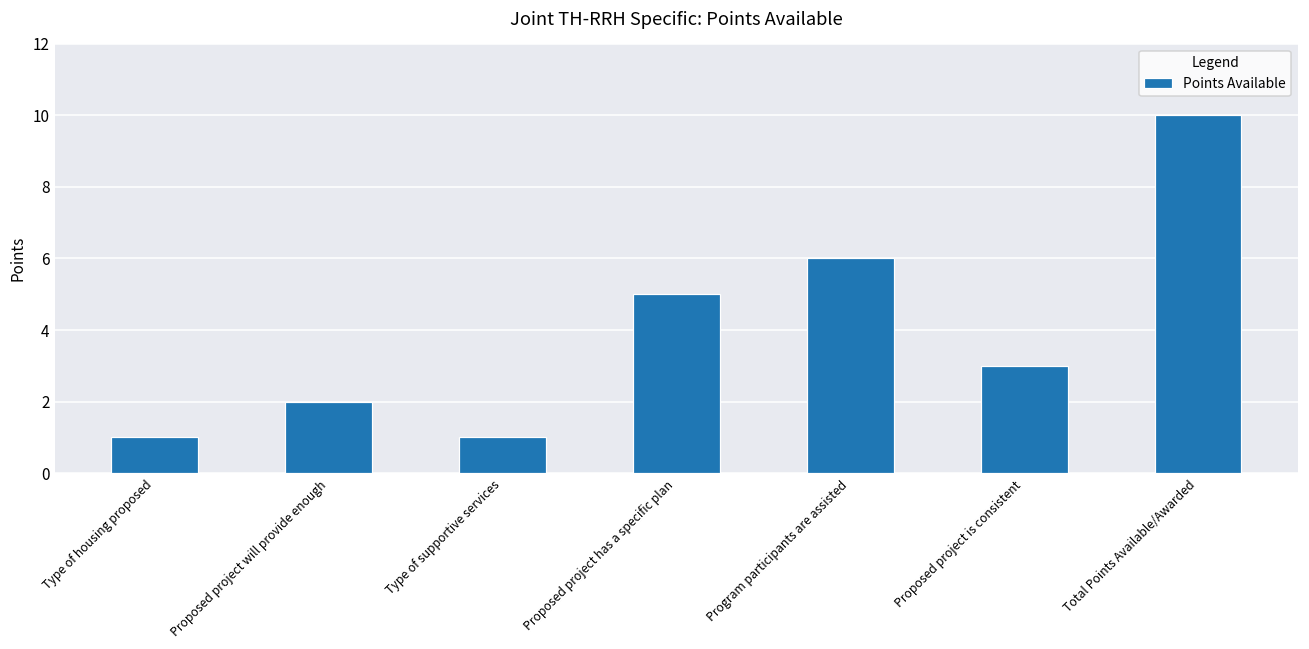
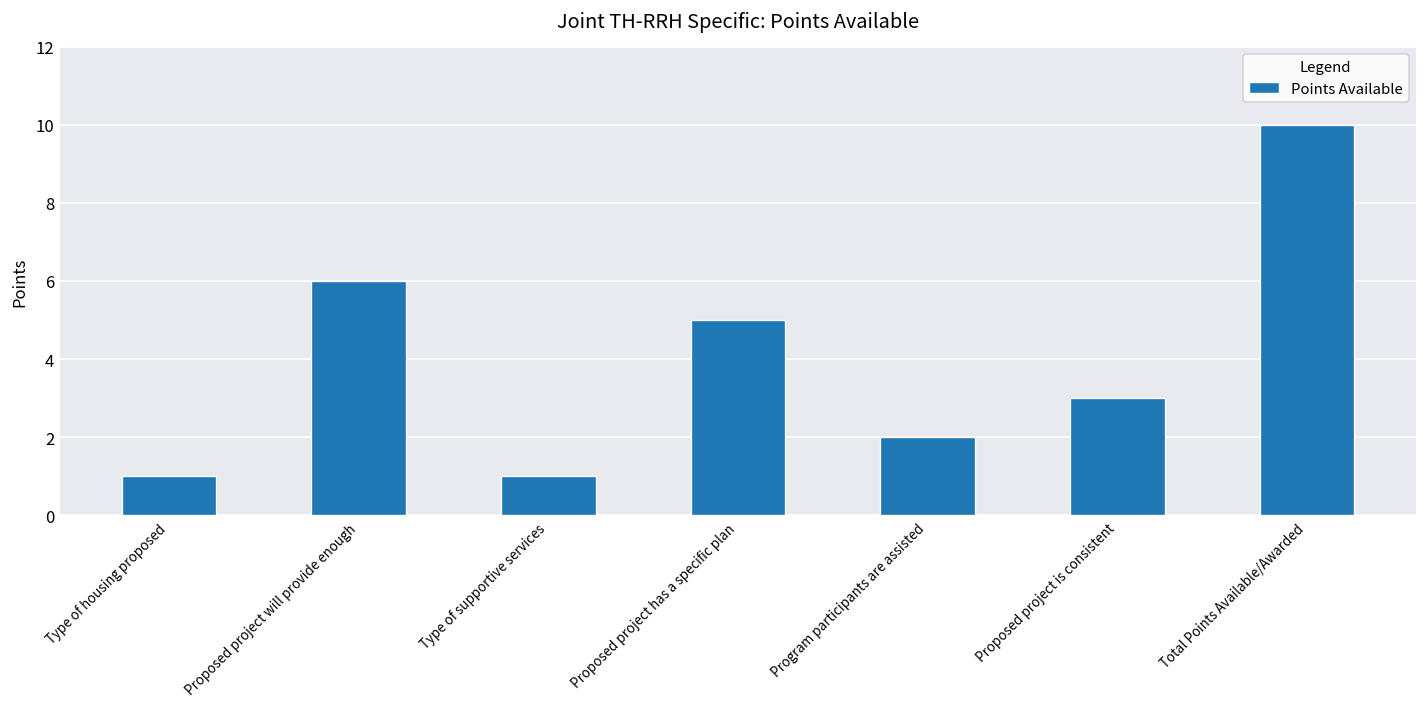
Proposed project will provide enough: 2 -> 6
Program participants are assisted: 6 -> 2
